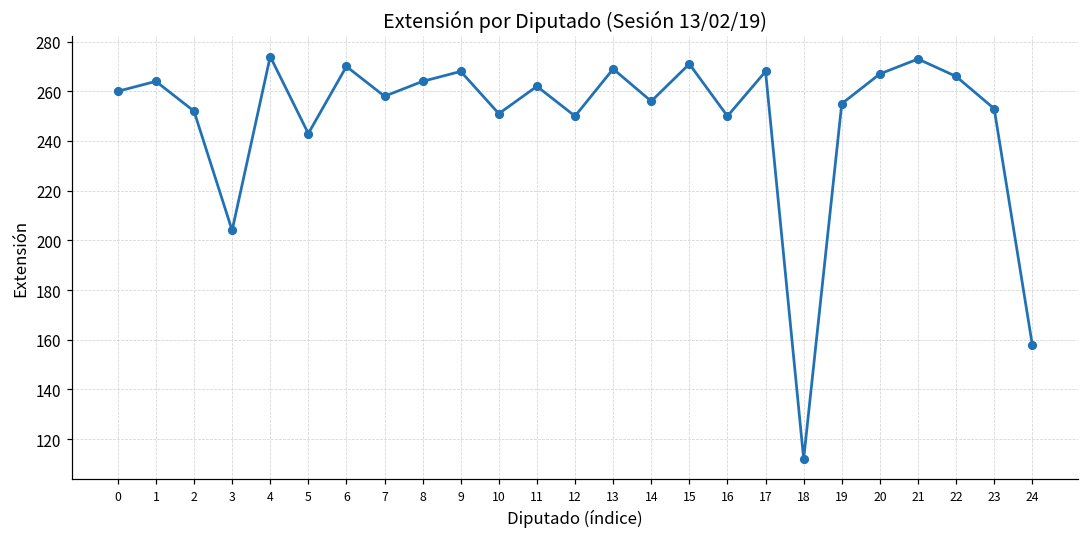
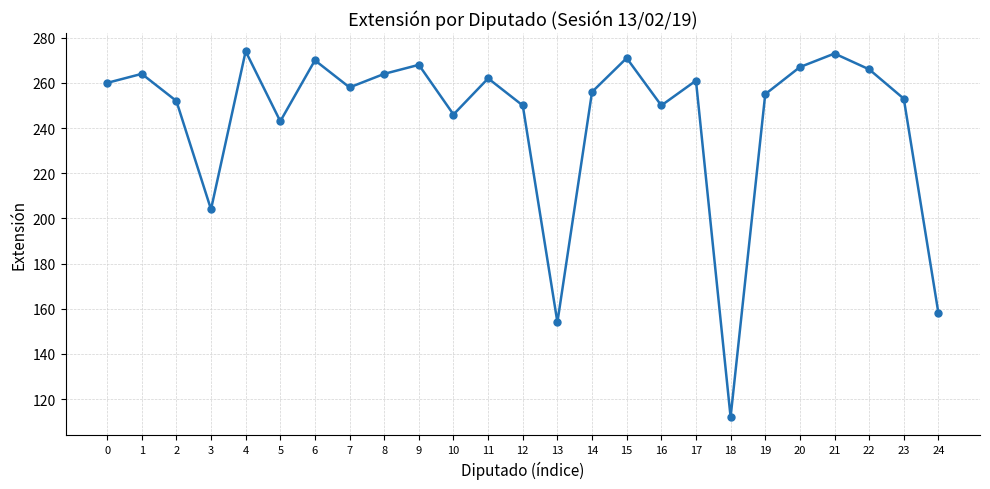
10: 251 -> 246
13: 269 -> 154
17: 268 -> 261
